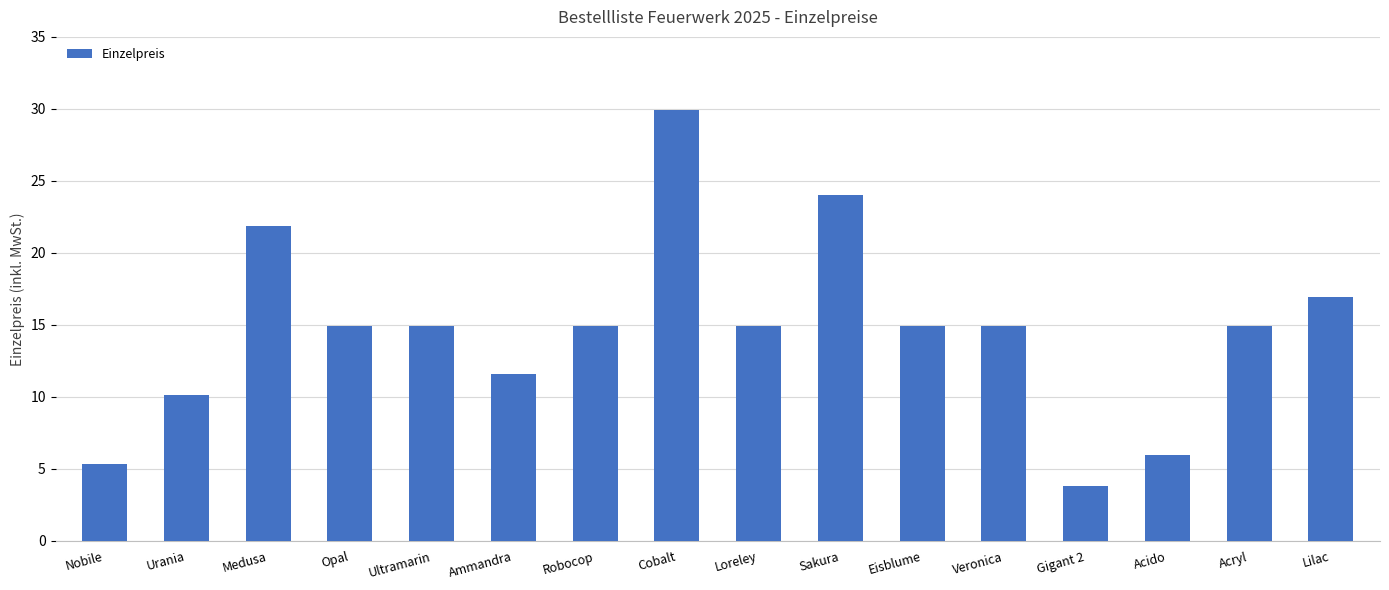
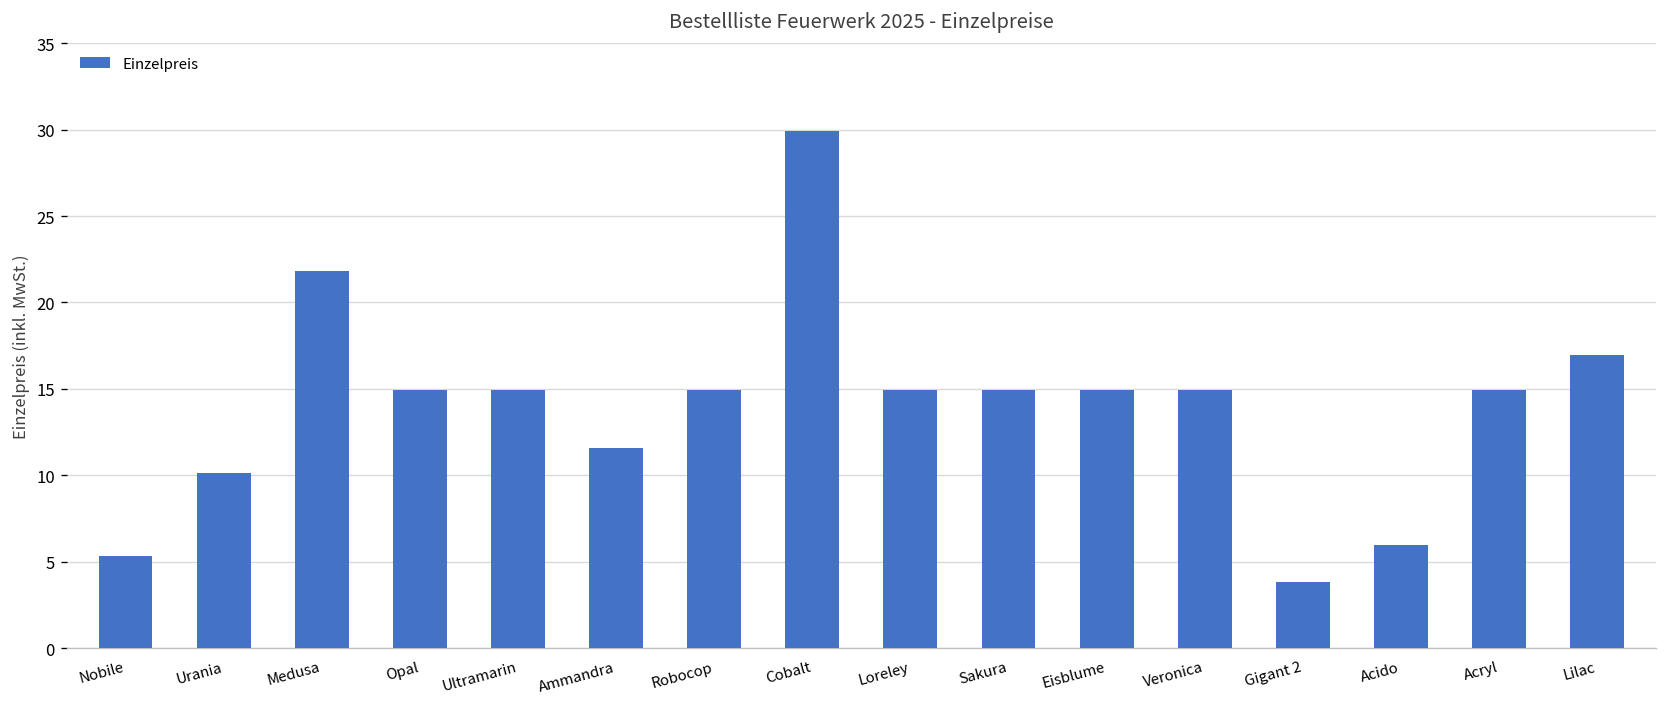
Sakura: 24.0 -> 15.0
